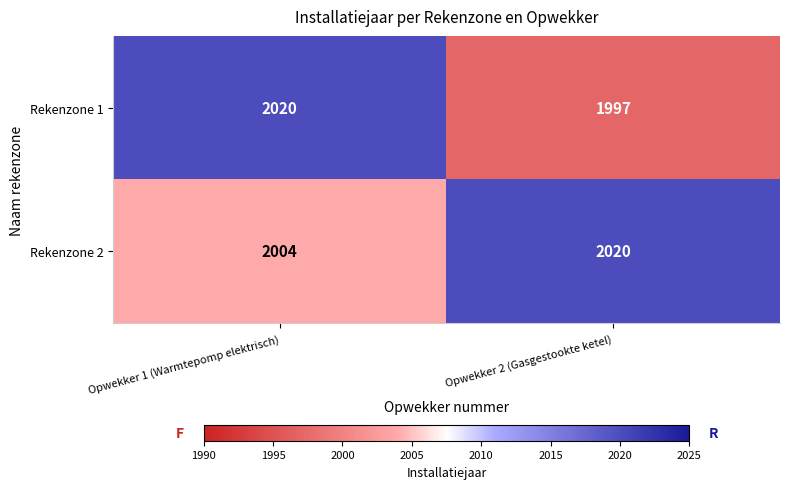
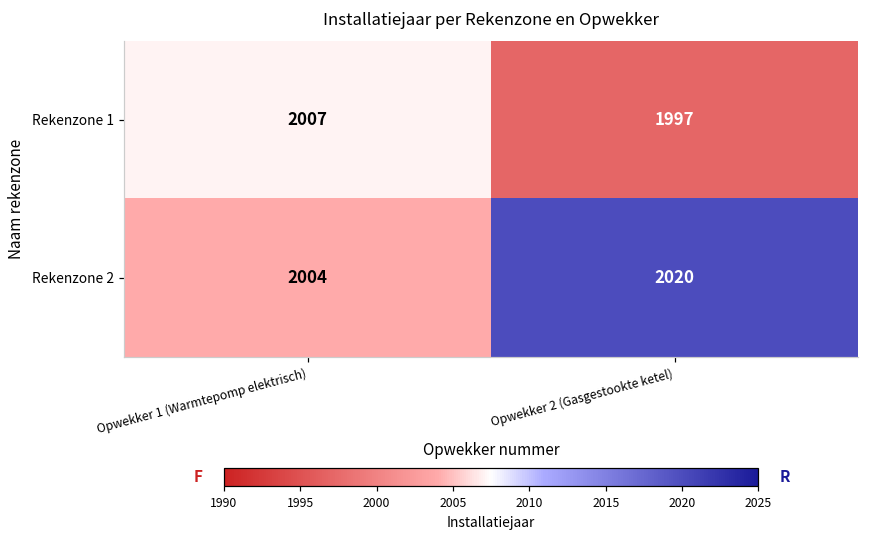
Rekenzone 1, Opwekker 1 (Warmtepomp elektrisch): 2020 -> 2007
